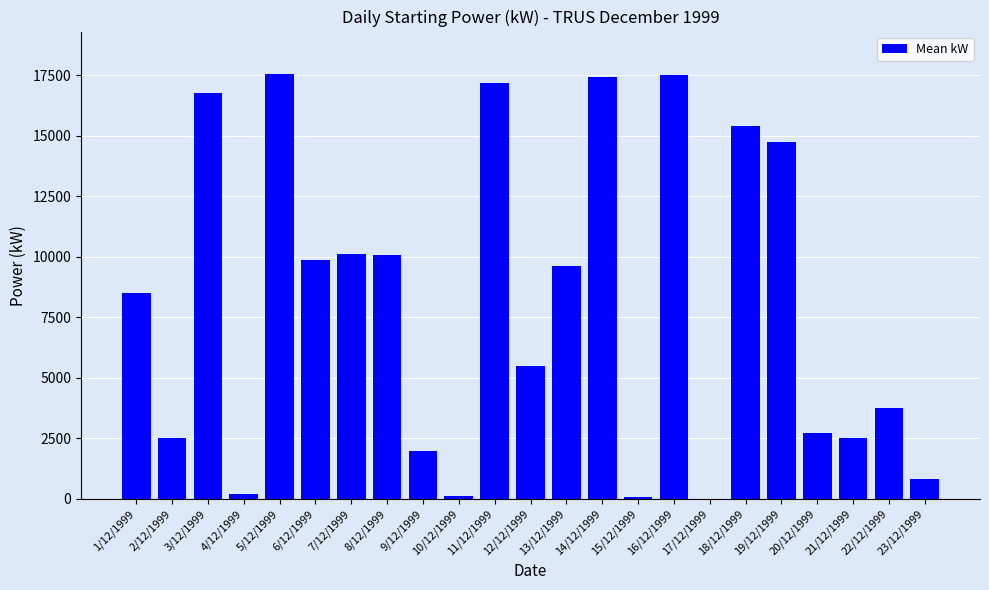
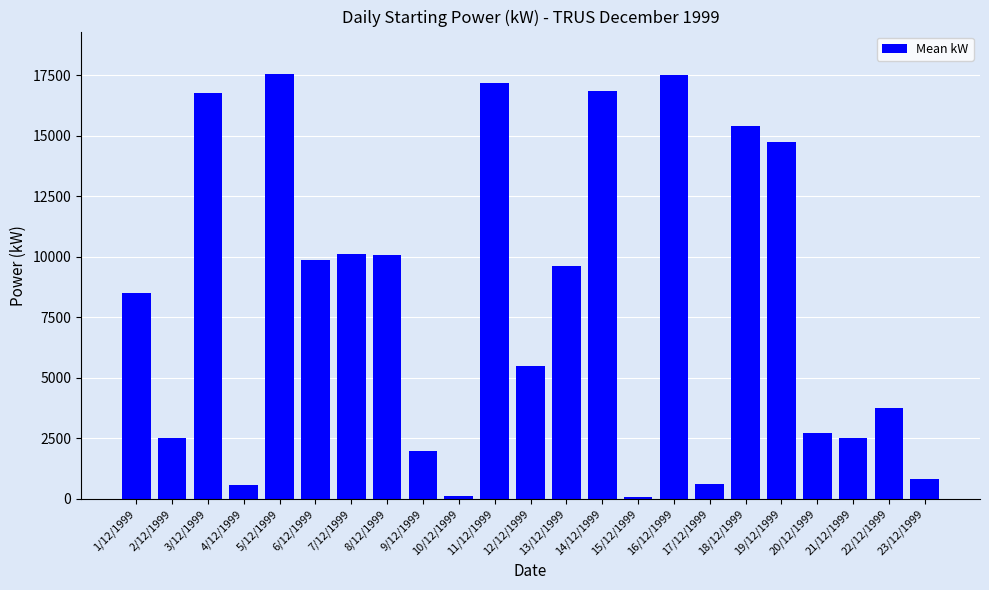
4/12/1999: 200 -> 600
14/12/1999: 17400 -> 16900
17/12/1999: 0 -> 600
